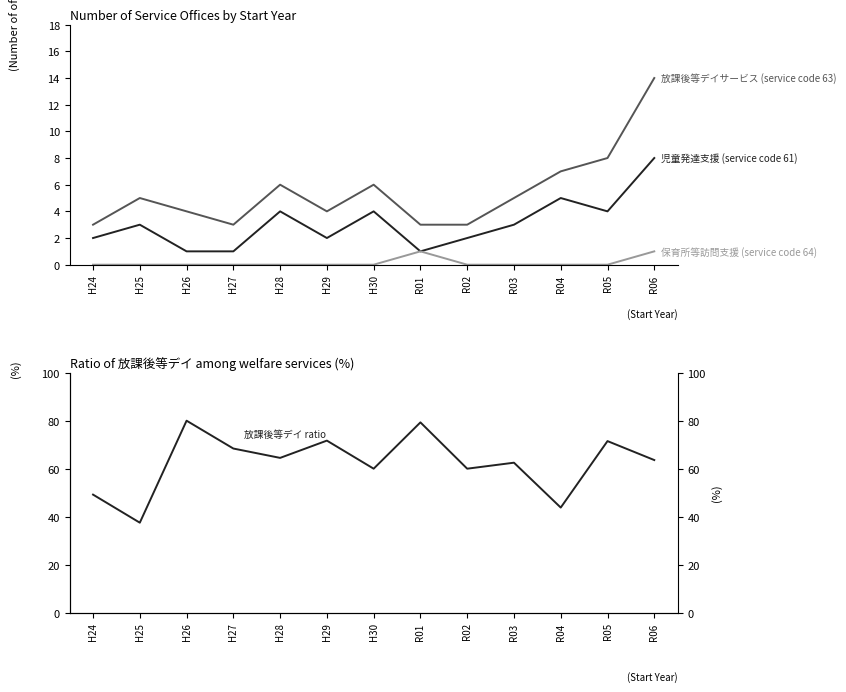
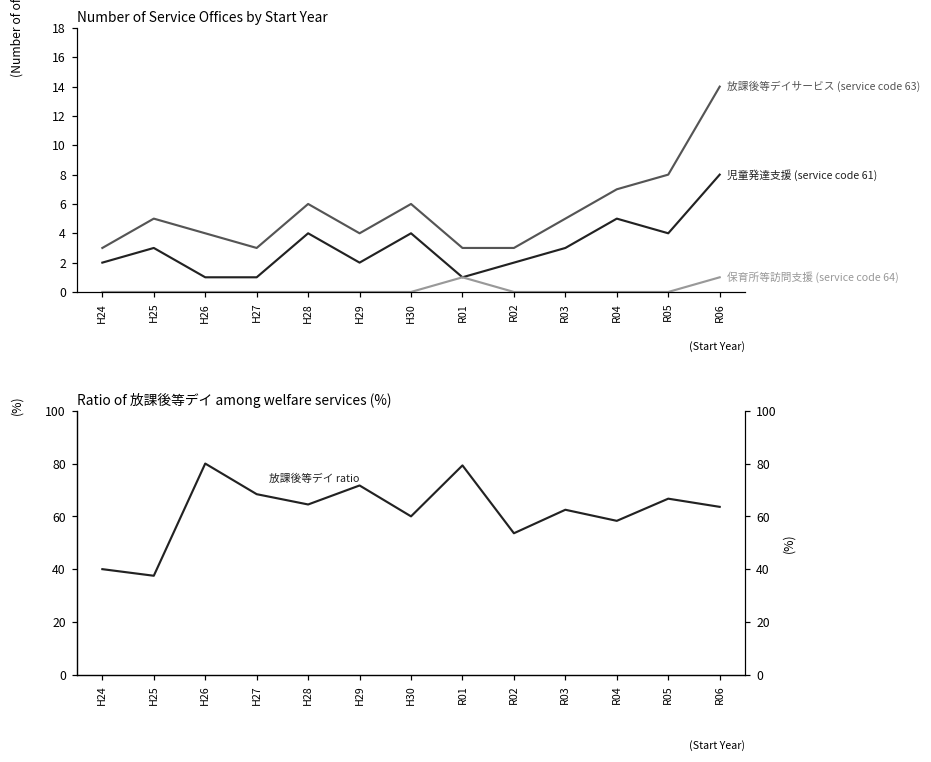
Ratio of 放課後等デイ among welfare services (%), H24: 49 -> 40
Ratio of 放課後等デイ among welfare services (%), R02: 60 -> 54
Ratio of 放課後等デイ among welfare services (%), R04: 44 -> 58
Ratio of 放課後等デイ among welfare services (%), R05: 72 -> 67
